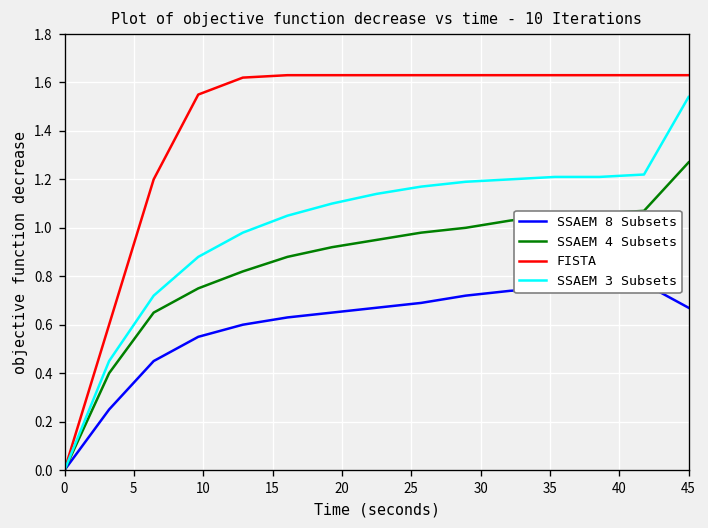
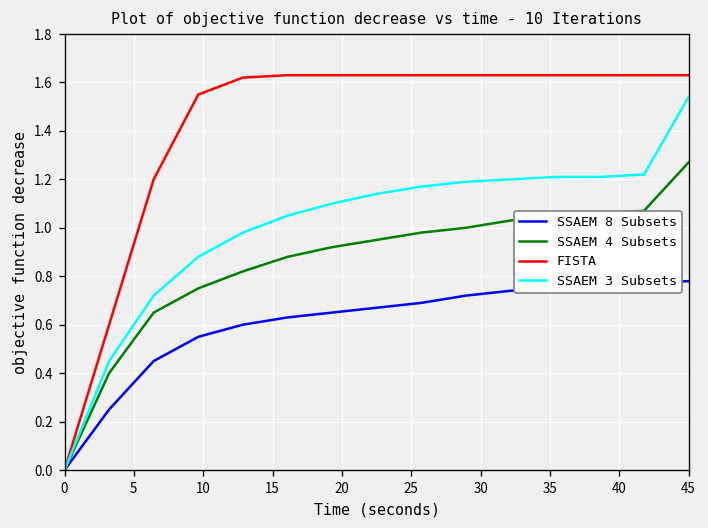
SSAEM 8 Subsets, 45: 0.67 -> 0.78
